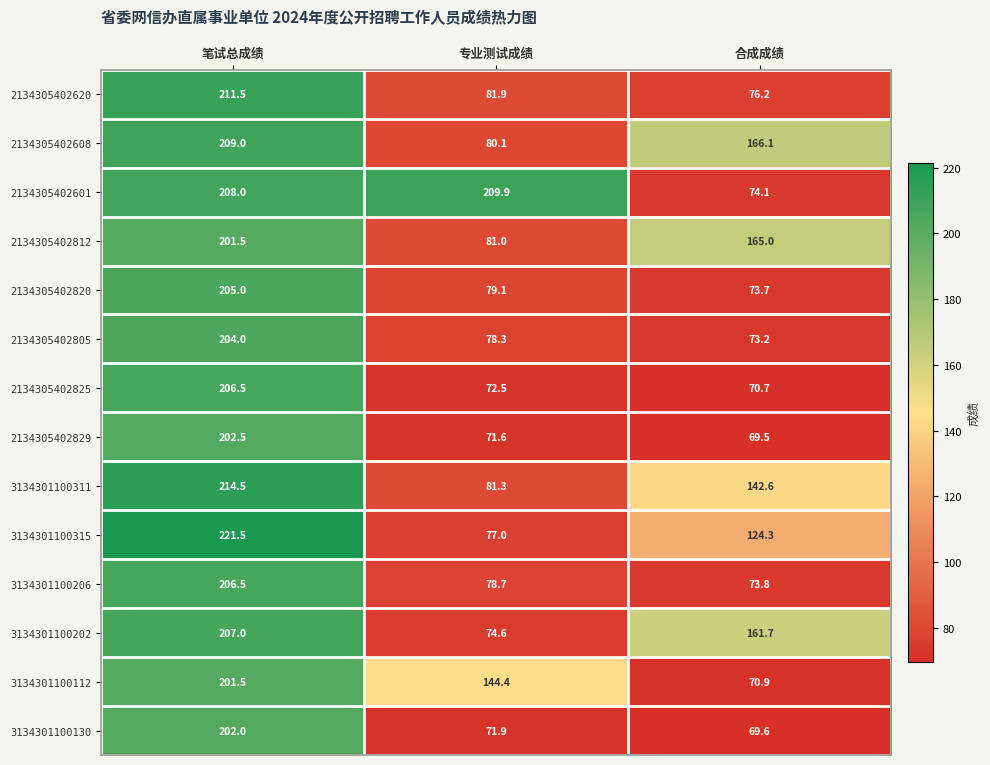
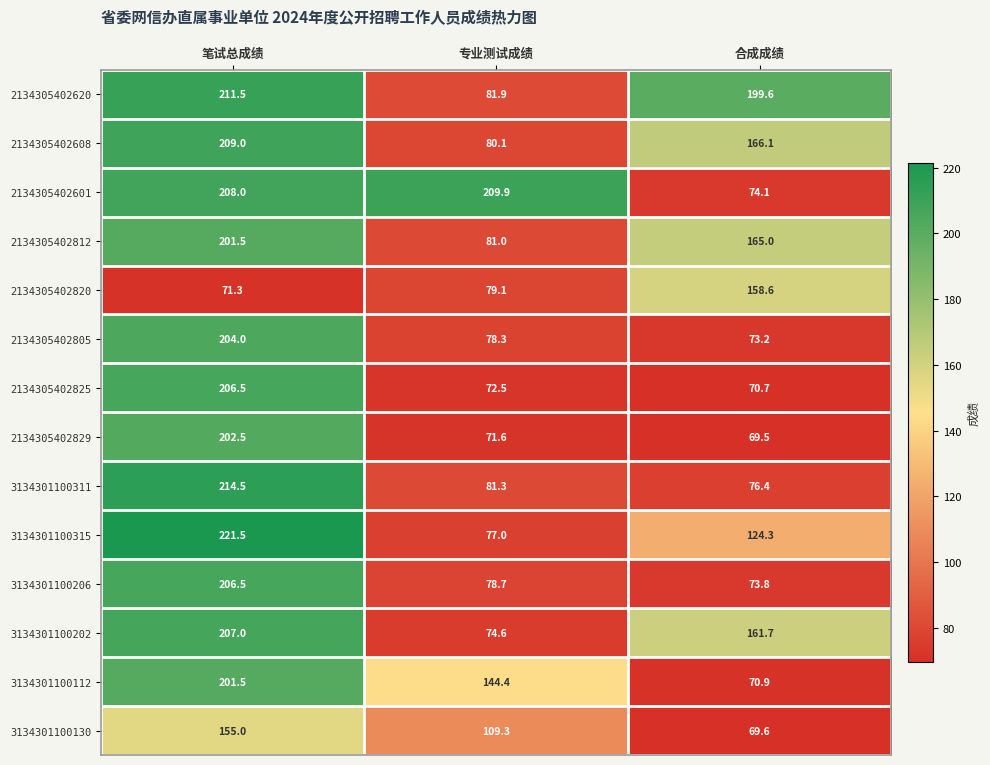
2134305402620, 合成成绩: 76.2 -> 199.6
2134305402820, 笔试总成绩: 205.0 -> 71.3
2134305402820, 合成成绩: 73.7 -> 158.6
3134301100311, 合成成绩: 142.6 -> 76.4
3134301100130, 笔试总成绩: 202.0 -> 155.0
3134301100130, 专业测试成绩: 71.9 -> 109.3
